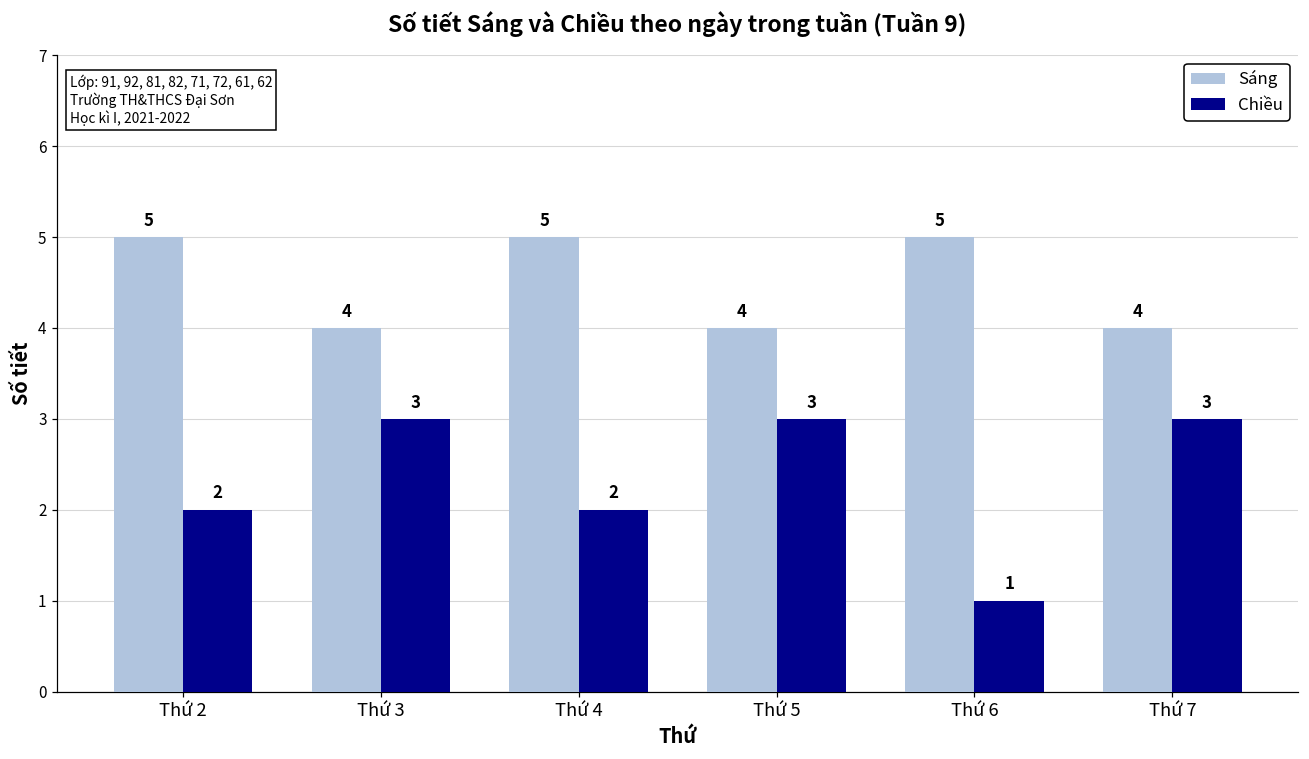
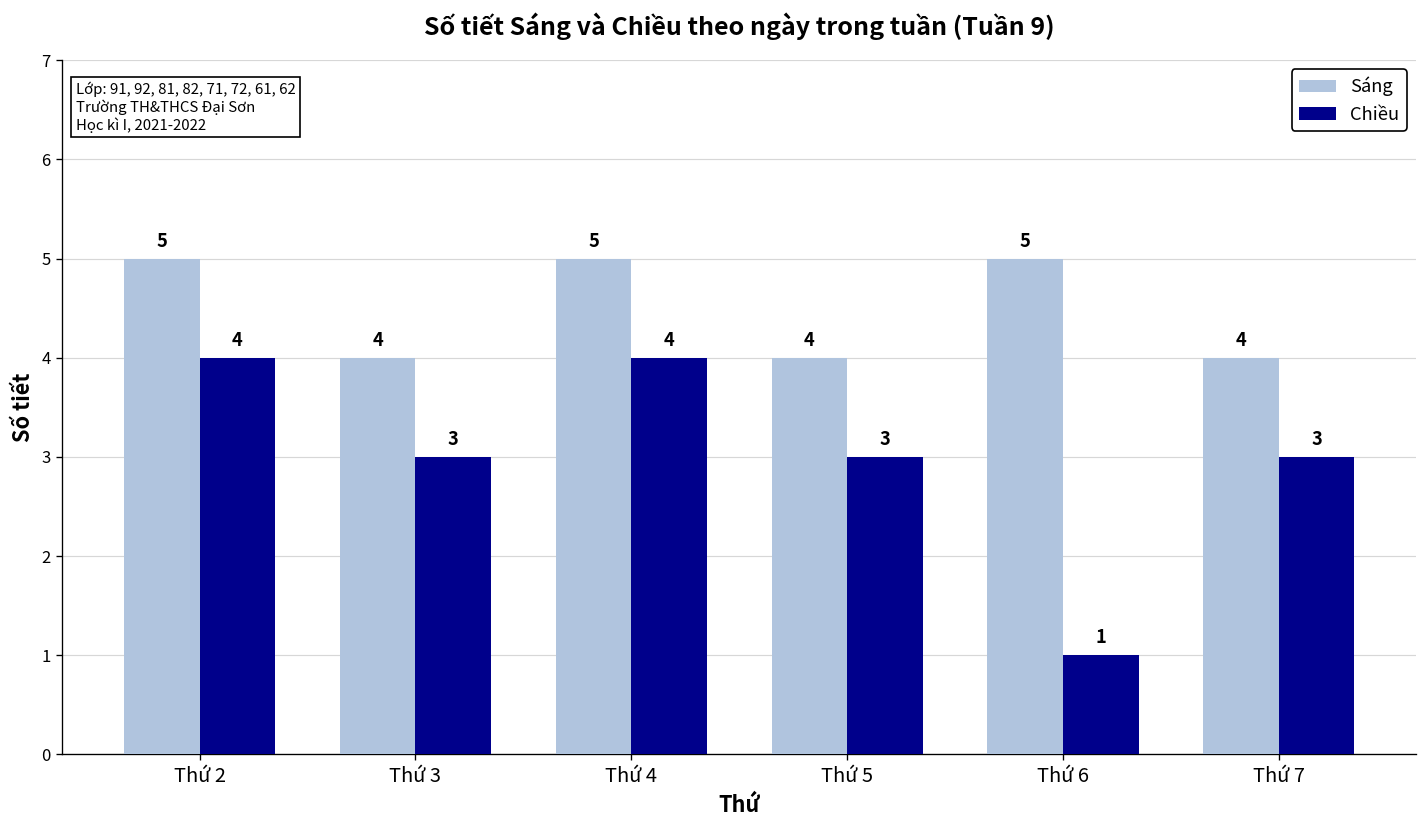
Chiều, Thứ 2: 2 -> 4
Chiều, Thứ 4: 2 -> 4
